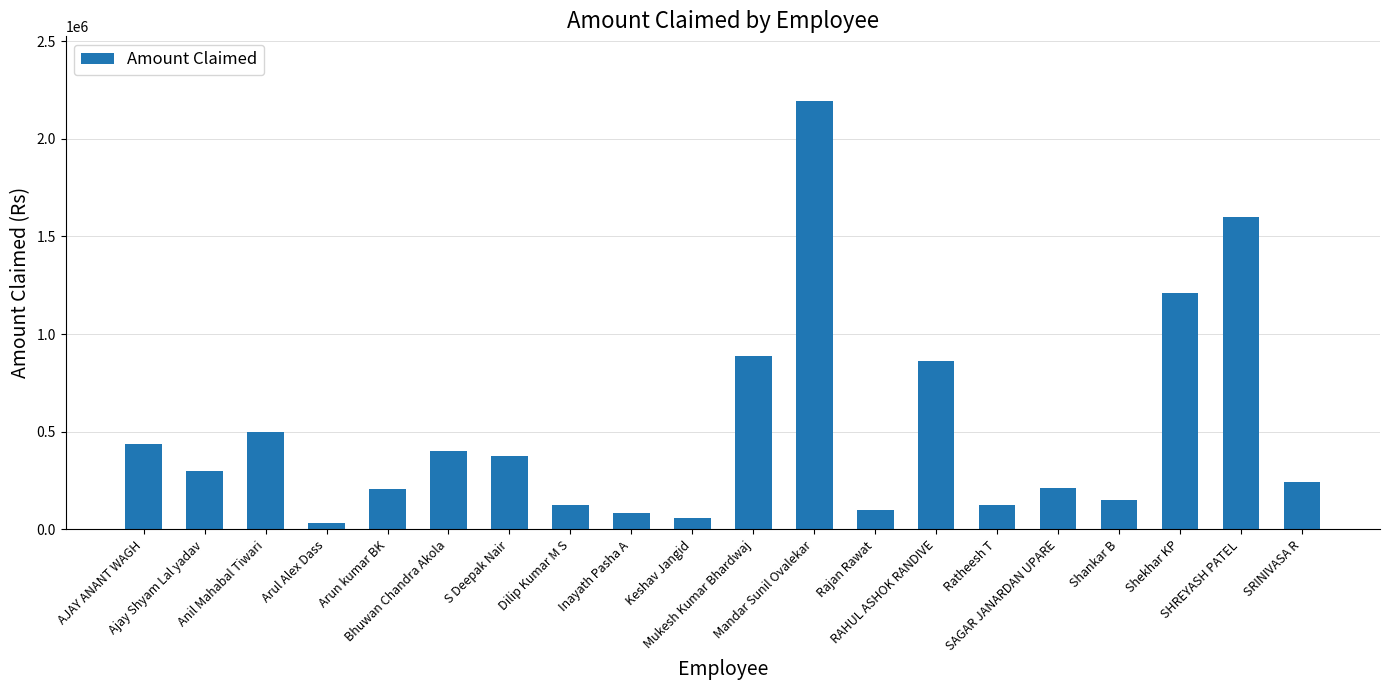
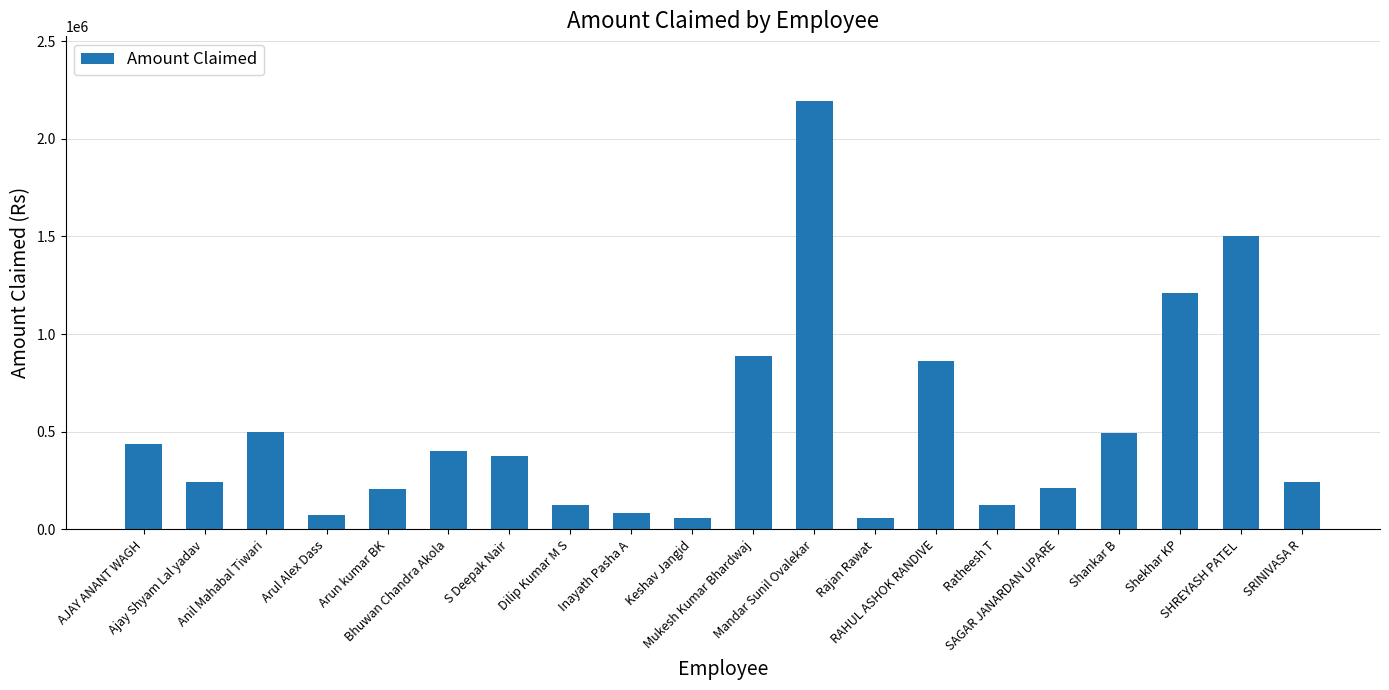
Ajay Shyam Lal yadav: 300000 -> 250000
Arul Alex Dass: 30000 -> 70000
Rajan Rawat: 100000 -> 60000
Shankar B: 150000 -> 490000
SHREYASH PATEL: 1600000 -> 1500000
